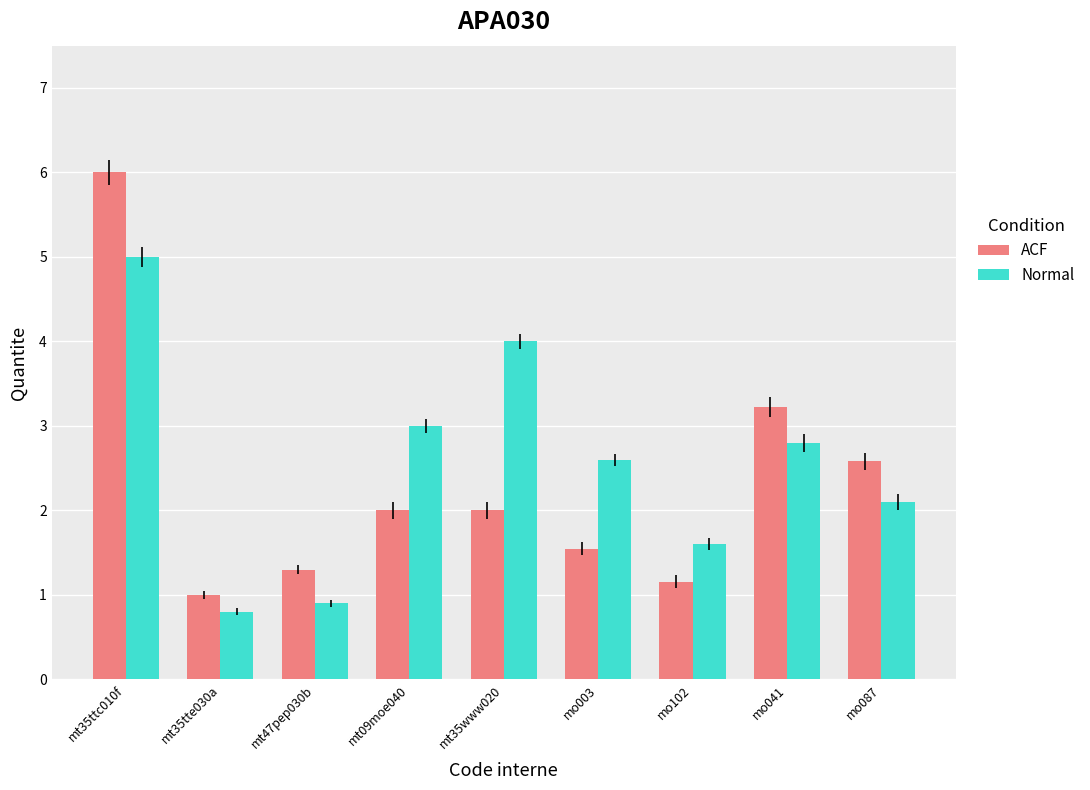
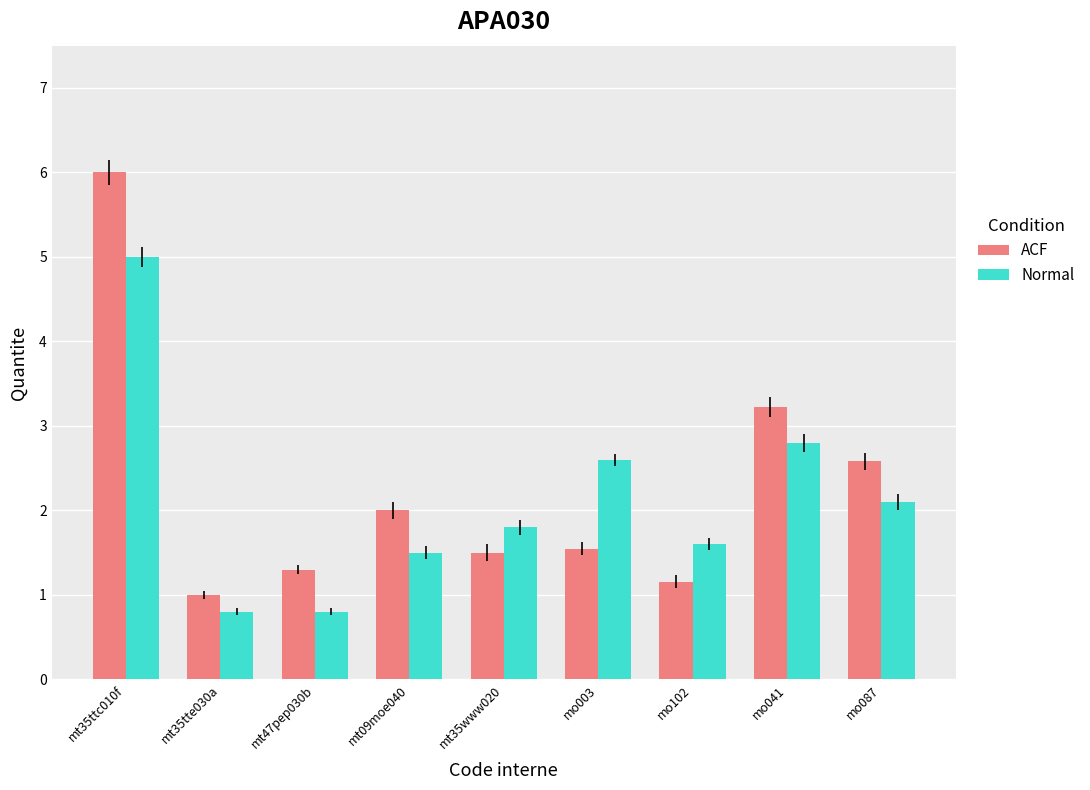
Normal, mt47pep030b: 0.9 -> 0.8
Normal, mt09moe040: 3.0 -> 1.5
ACF, mt35www020: 2.0 -> 1.5
Normal, mt35www020: 4.0 -> 1.8
